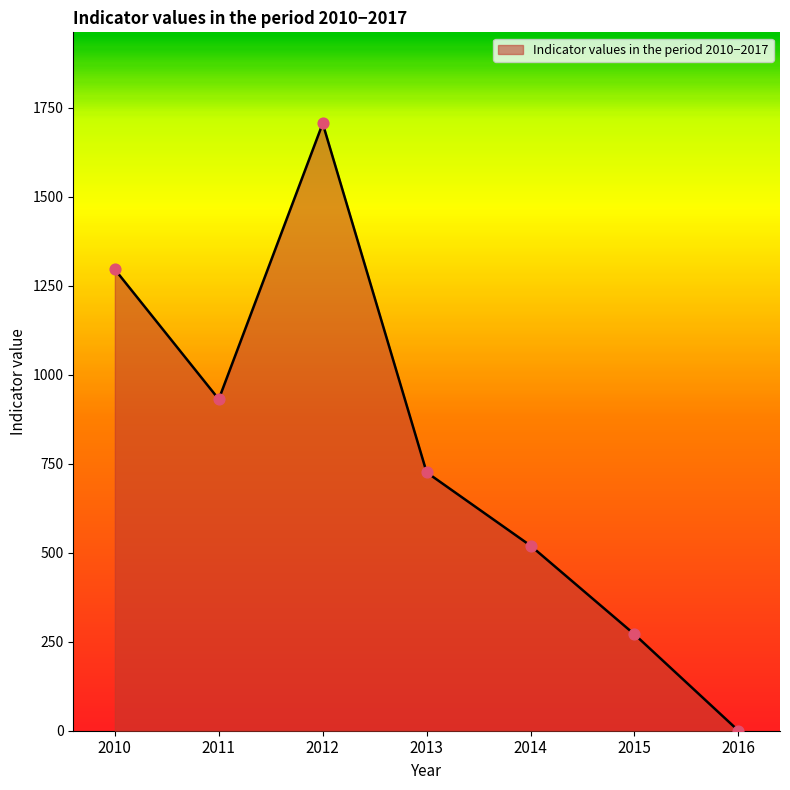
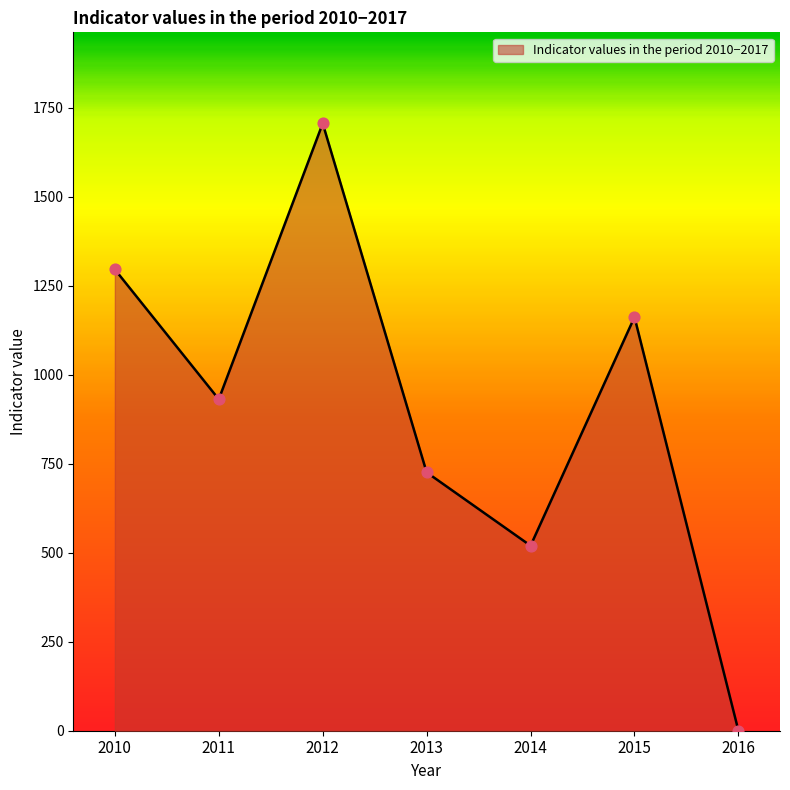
2015: 270 -> 1160
